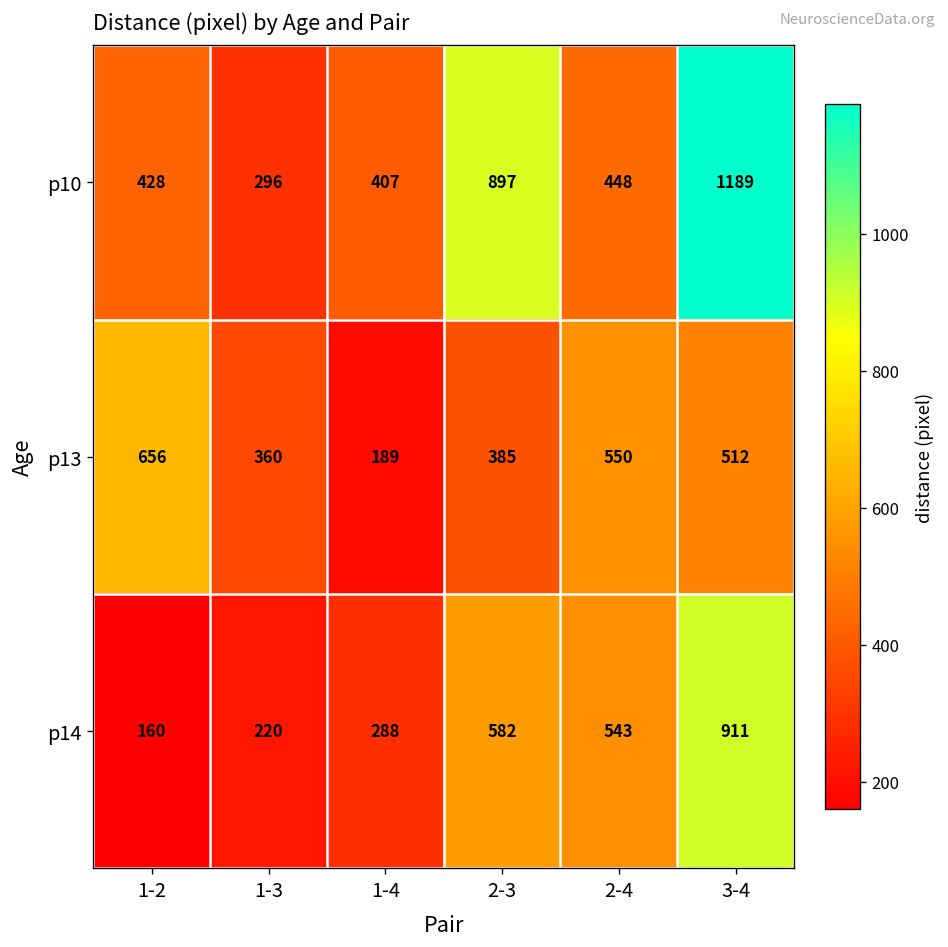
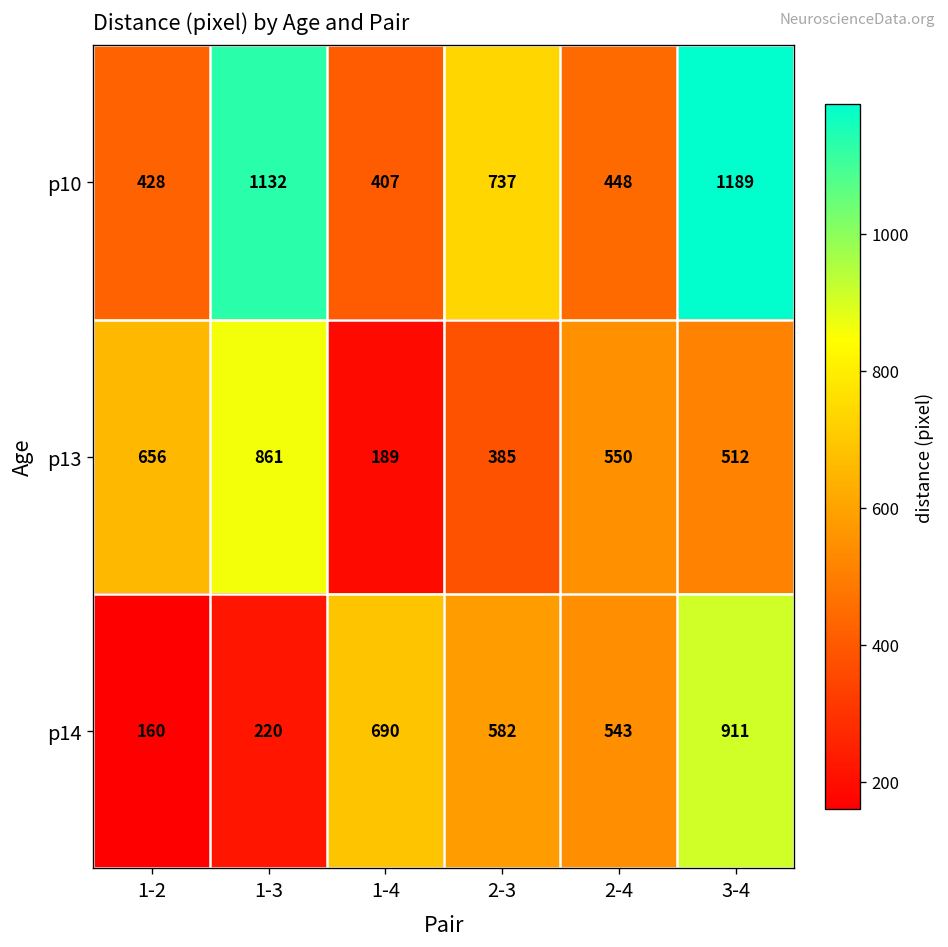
p10, 1-3: 296 -> 1132
p10, 2-3: 897 -> 737
p13, 1-3: 360 -> 861
p14, 1-4: 288 -> 690
